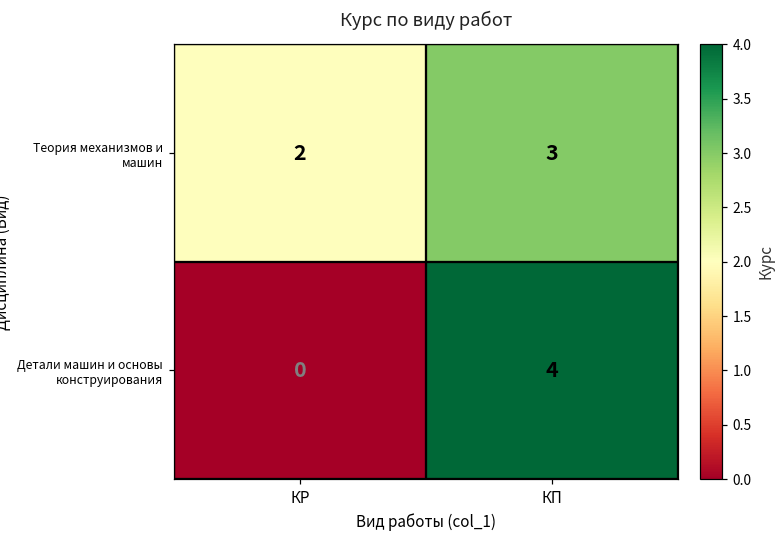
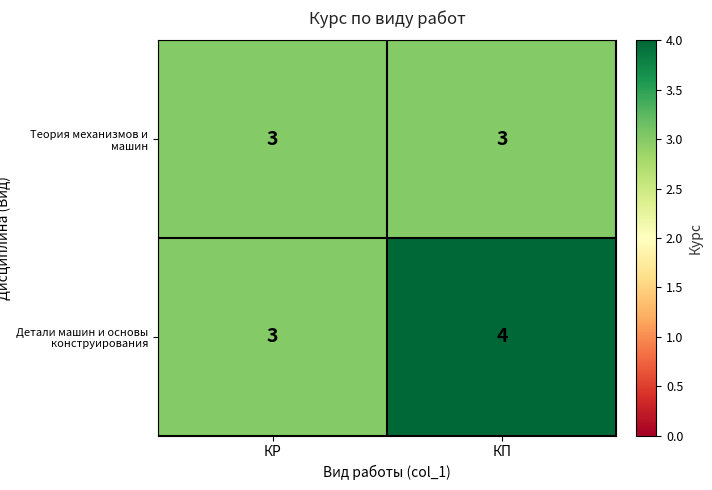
Теория механизмов и машин, КР: 2 -> 3
Детали машин и основы конструирования, КР: 0 -> 3
